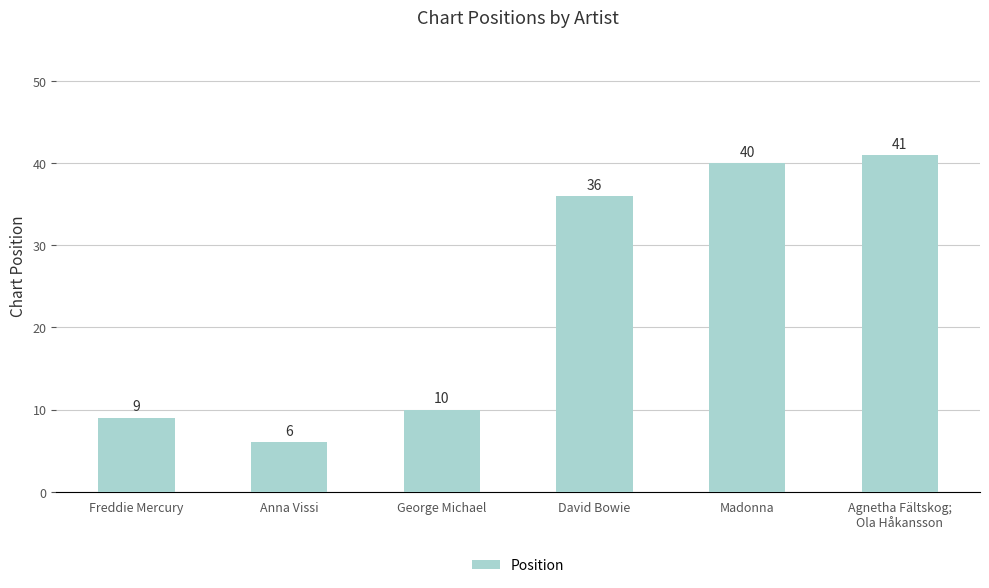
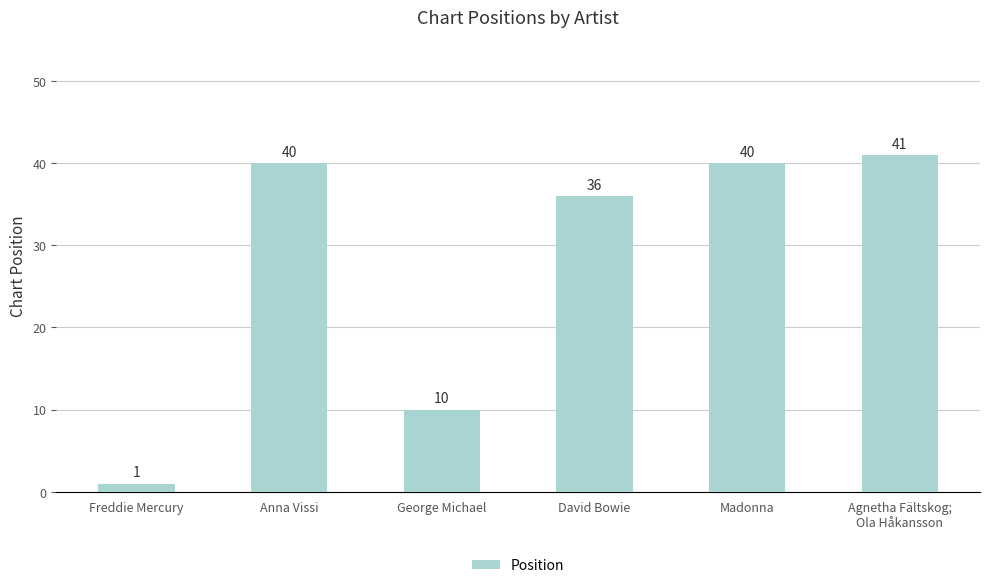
Freddie Mercury: 9 -> 1
Anna Vissi: 6 -> 40
